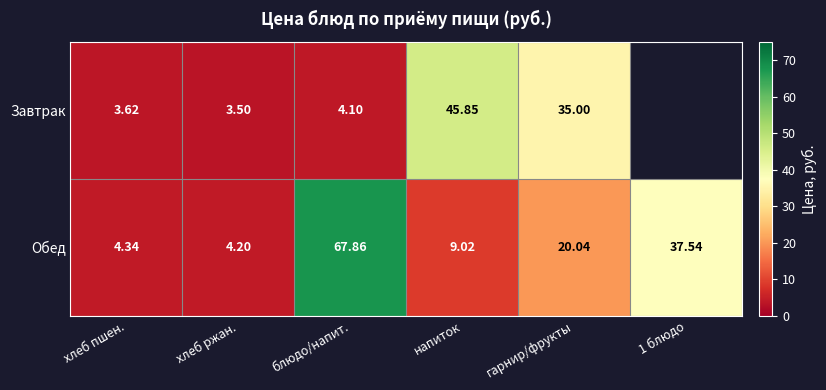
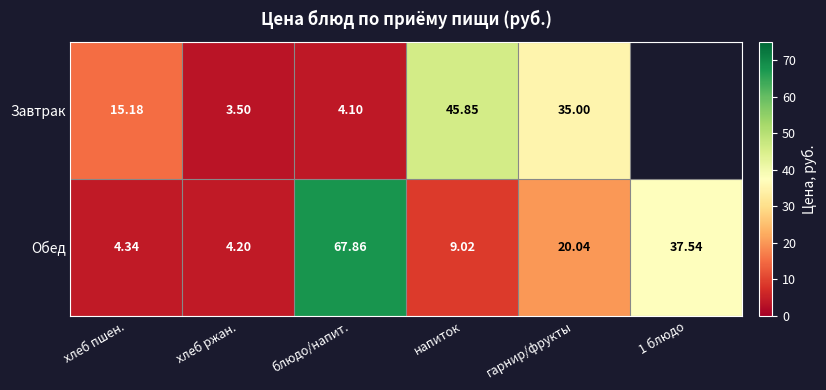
Завтрак, хлеб пшен.: 3.62 -> 15.18
